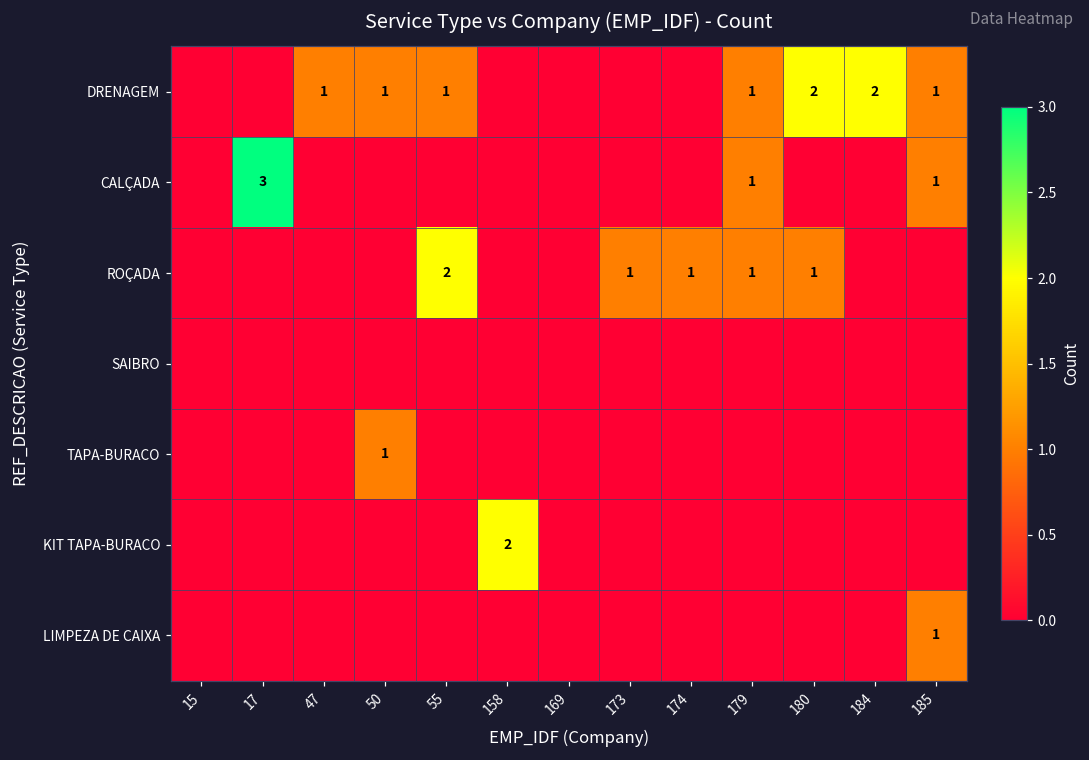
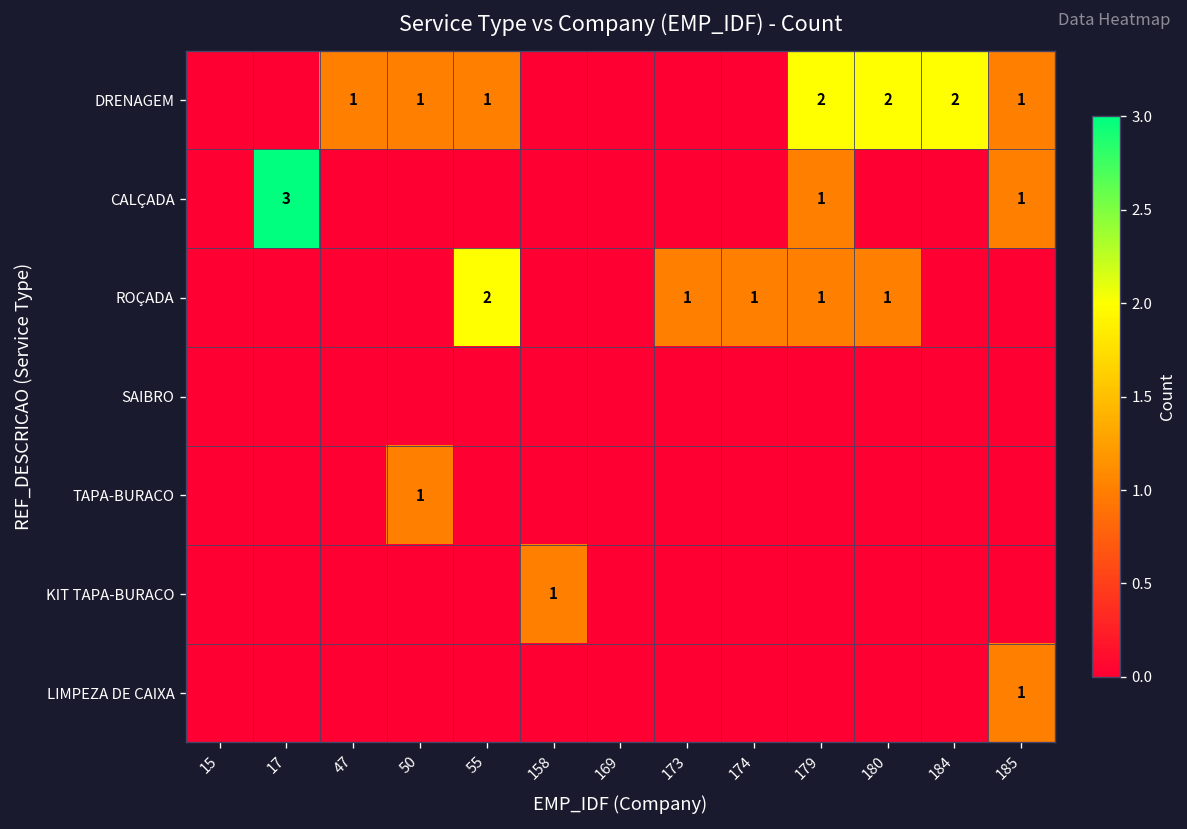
DRENAGEM, 179: 1 -> 2
KIT TAPA-BURACO, 158: 2 -> 1
